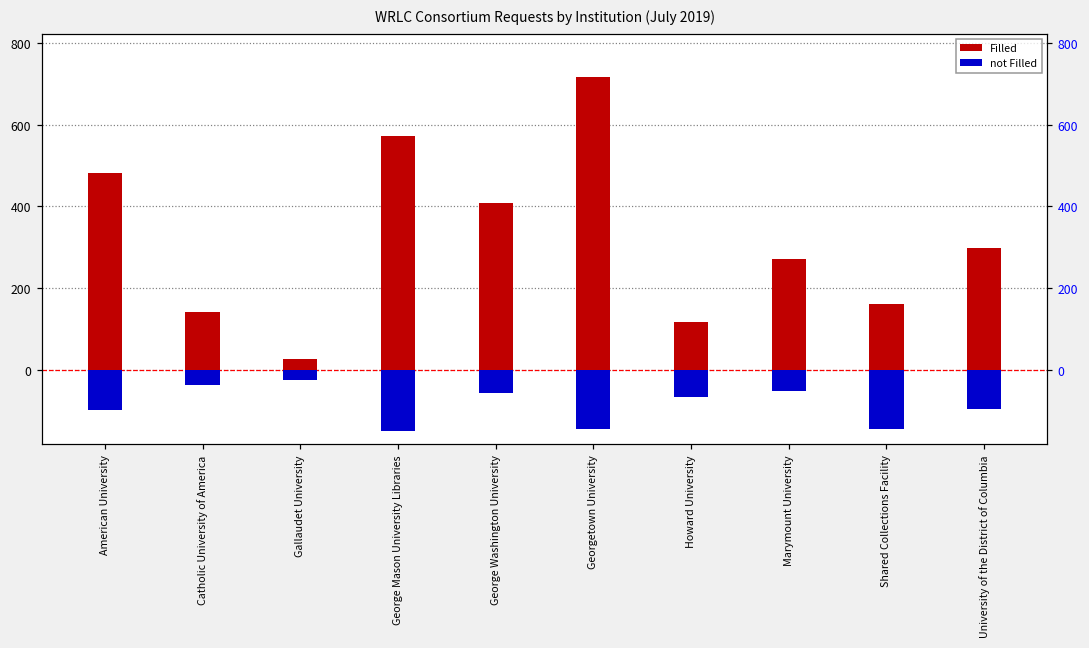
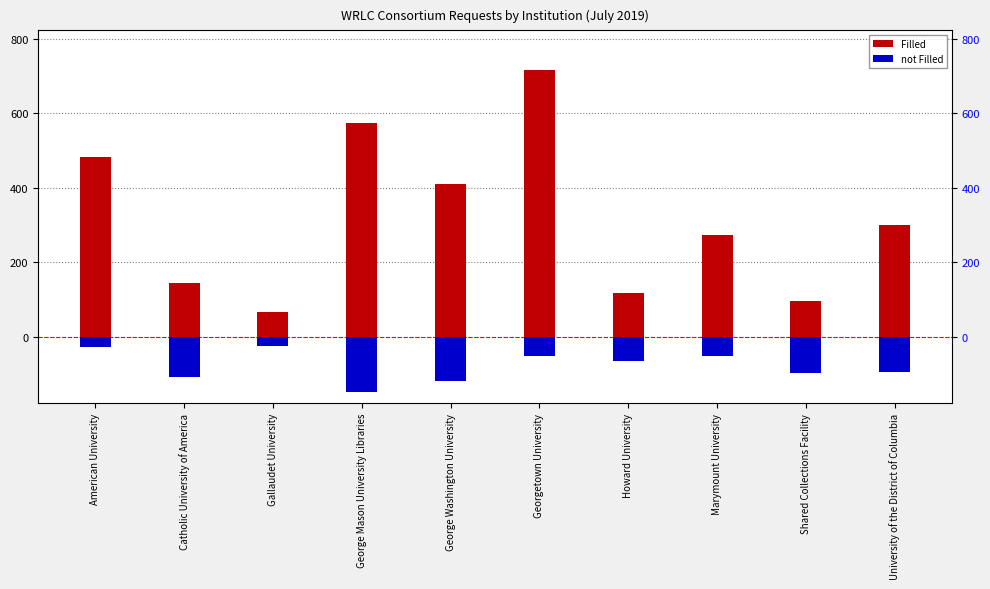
not Filled, American University: -100 -> -30
not Filled, Catholic University of America: -40 -> -110
Filled, Gallaudet University: 30 -> 70
not Filled, George Washington University: -60 -> -120
not Filled, Georgetown University: -140 -> -50
Filled, Shared Collections Facility: 160 -> 100
not Filled, Shared Collections Facility: -140 -> -100
